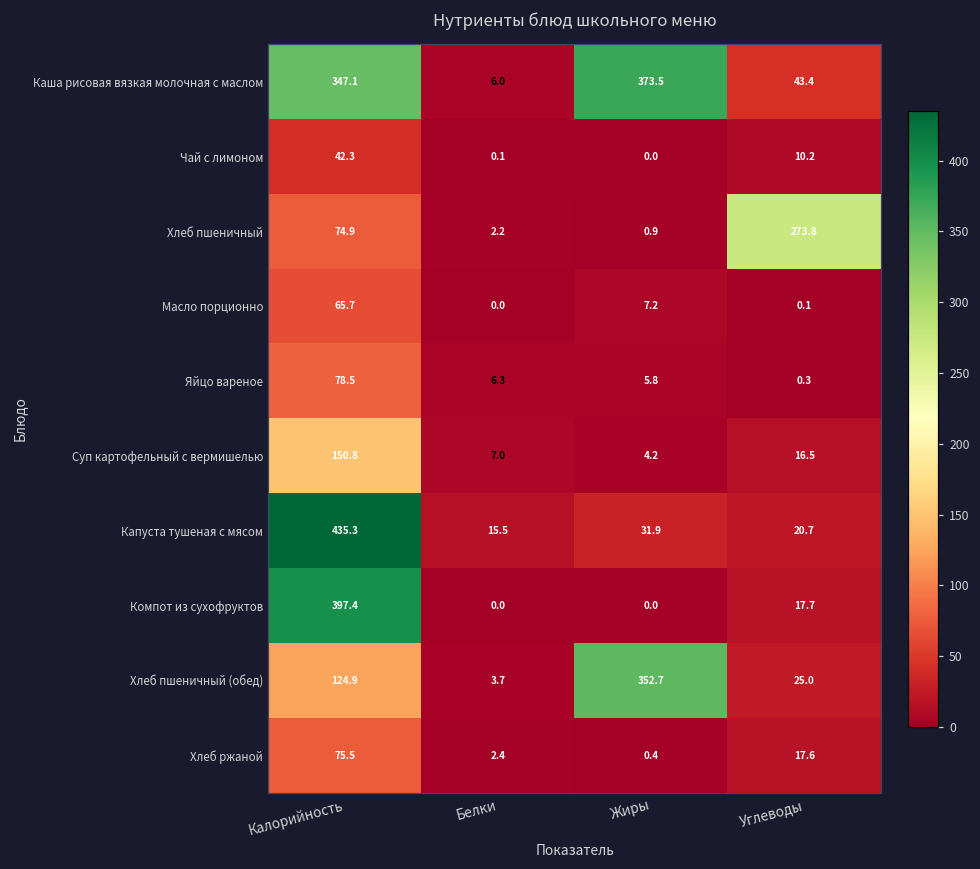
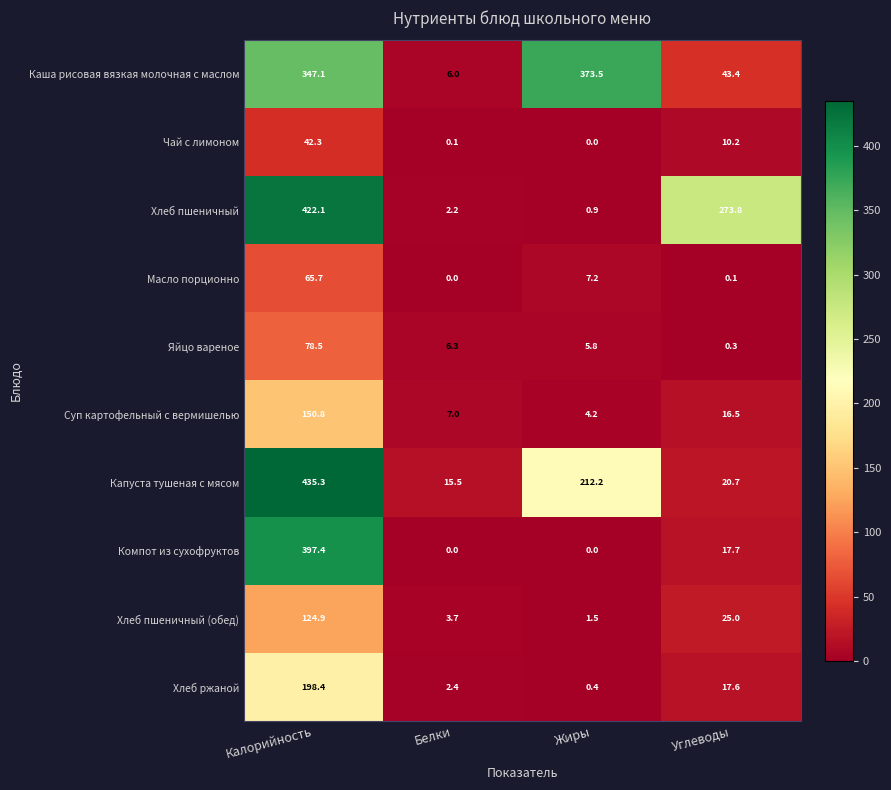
Хлеб пшеничный, Калорийность: 74.9 -> 422.1
Капуста тушеная с мясом, Жиры: 31.9 -> 212.2
Хлеб пшеничный (обед), Жиры: 352.7 -> 1.5
Хлеб ржаной, Калорийность: 75.5 -> 198.4
